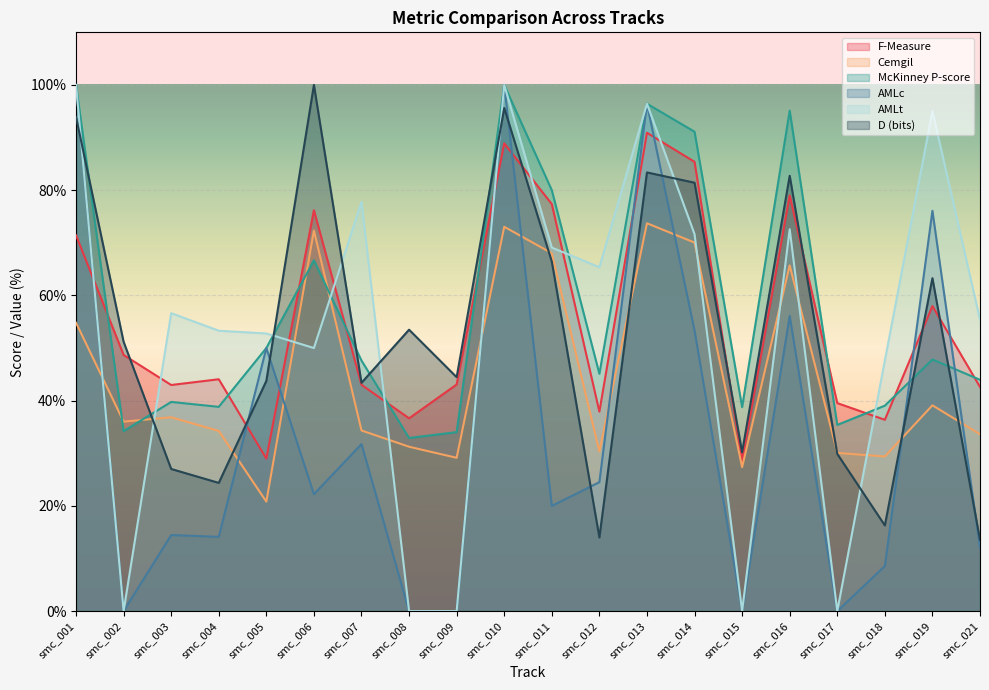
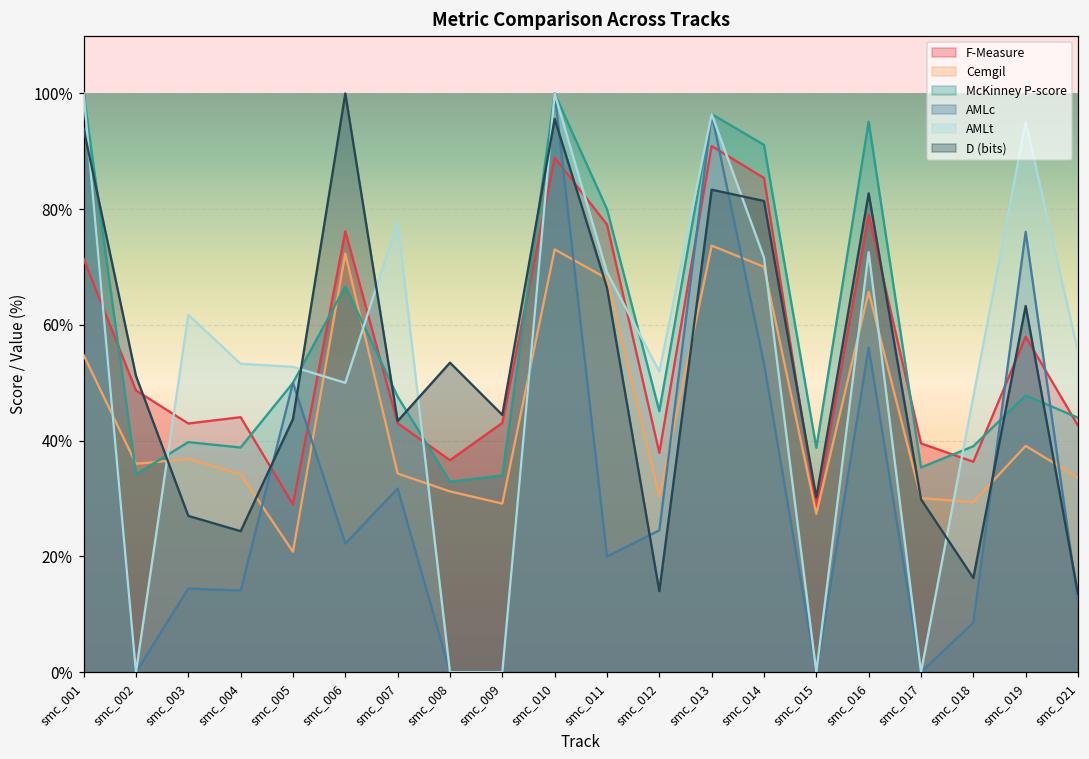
AMLt, smc_003: 57% -> 62%
AMLt, smc_012: 65% -> 52%
